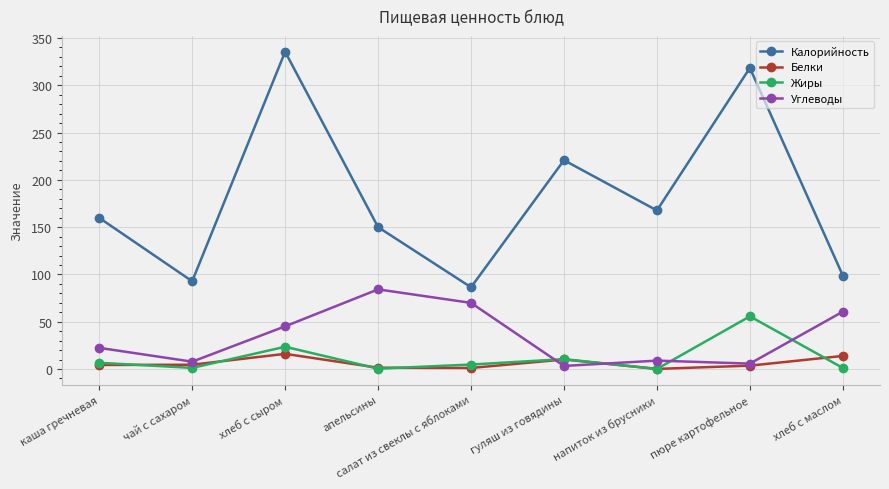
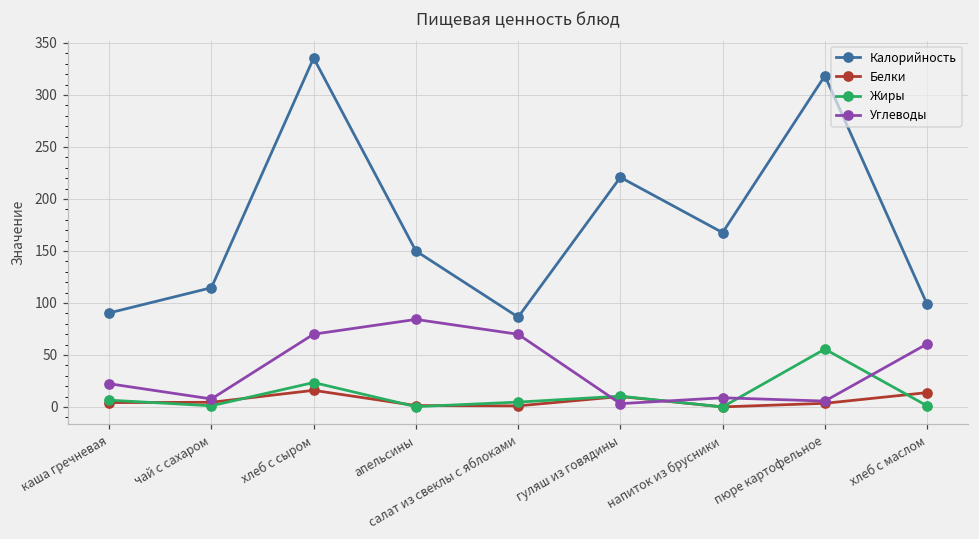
Калорийность, каша гречневая: 160 -> 90
Калорийность, чай с сахаром: 90 -> 110
Углеводы, хлеб с сыром: 50 -> 70
